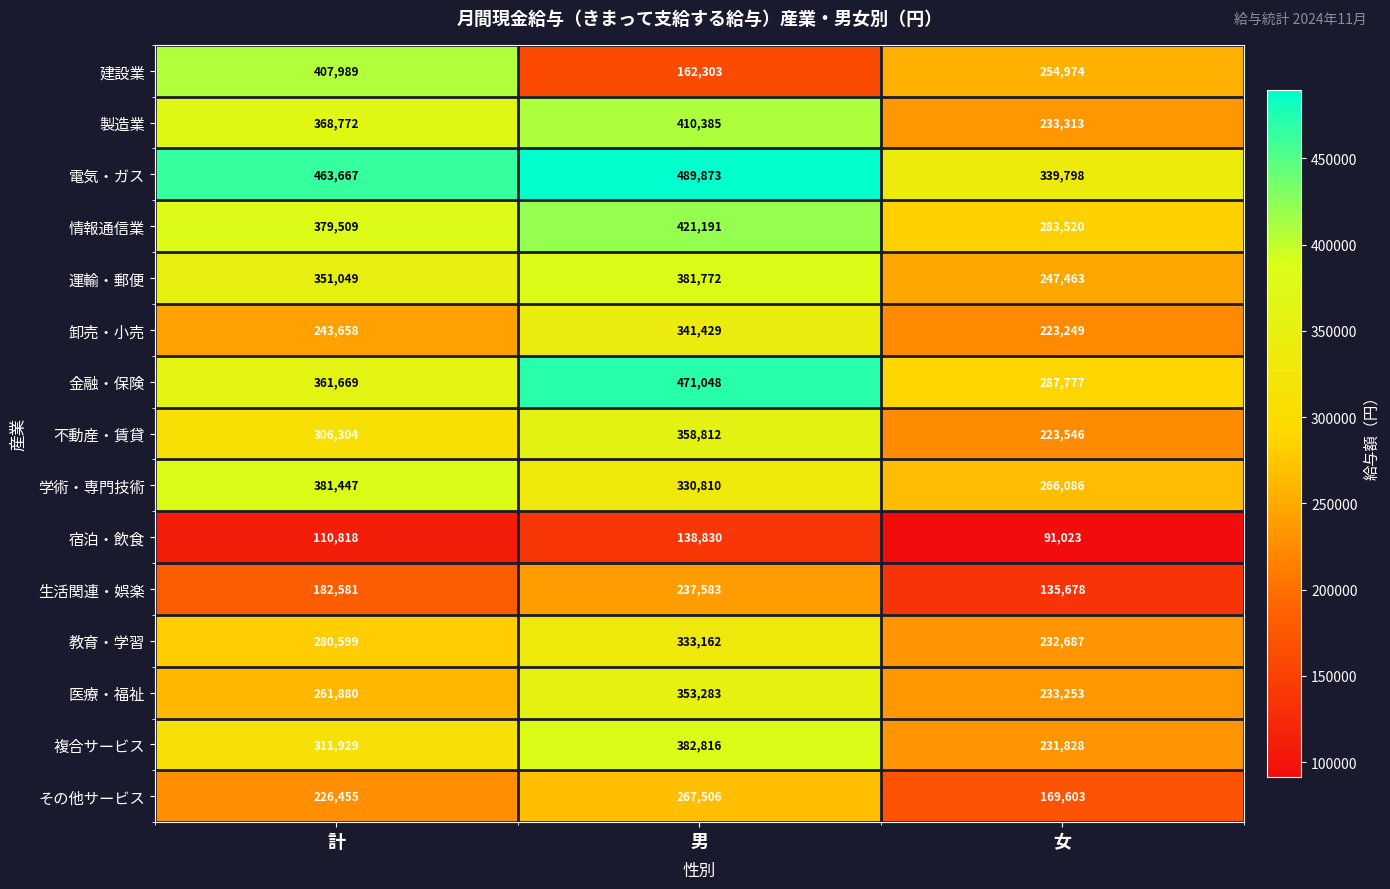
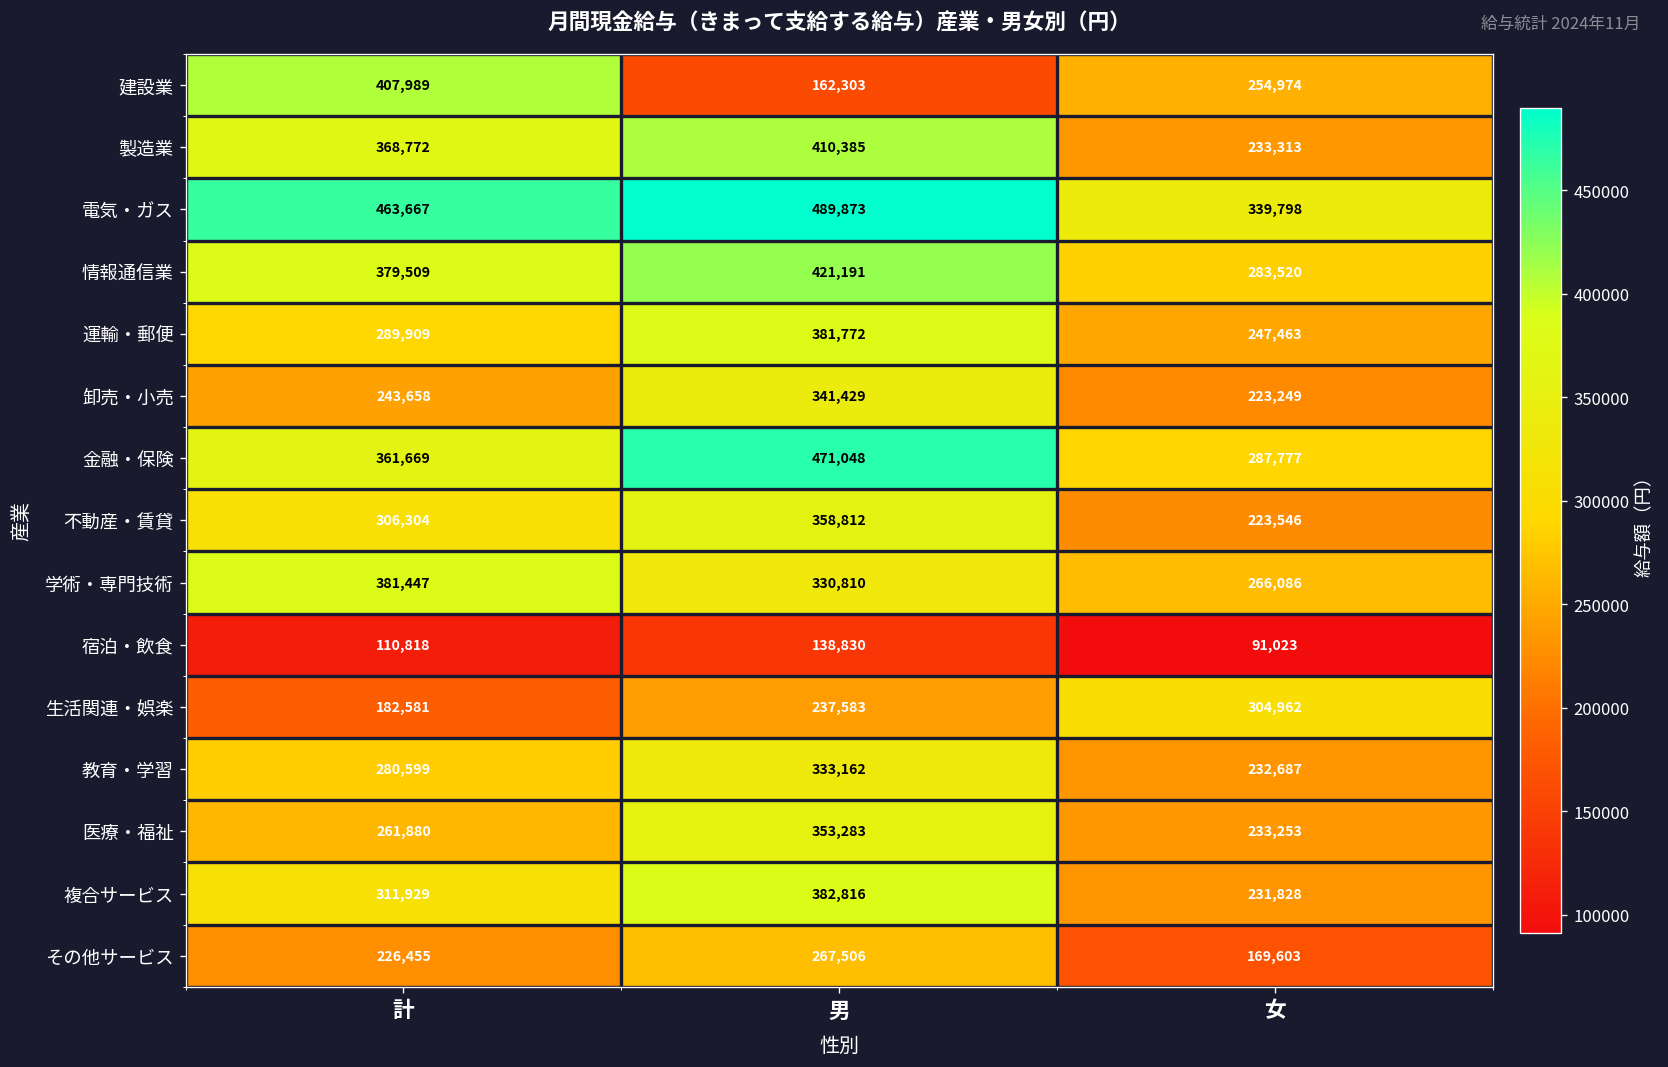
運輸・郵便, 計: 351,049 -> 289,909
生活関連・娯楽, 女: 135,678 -> 304,962
